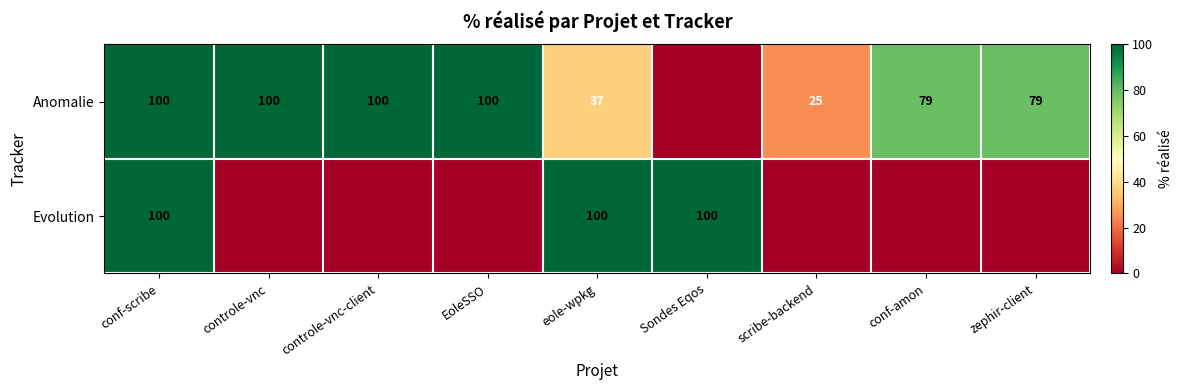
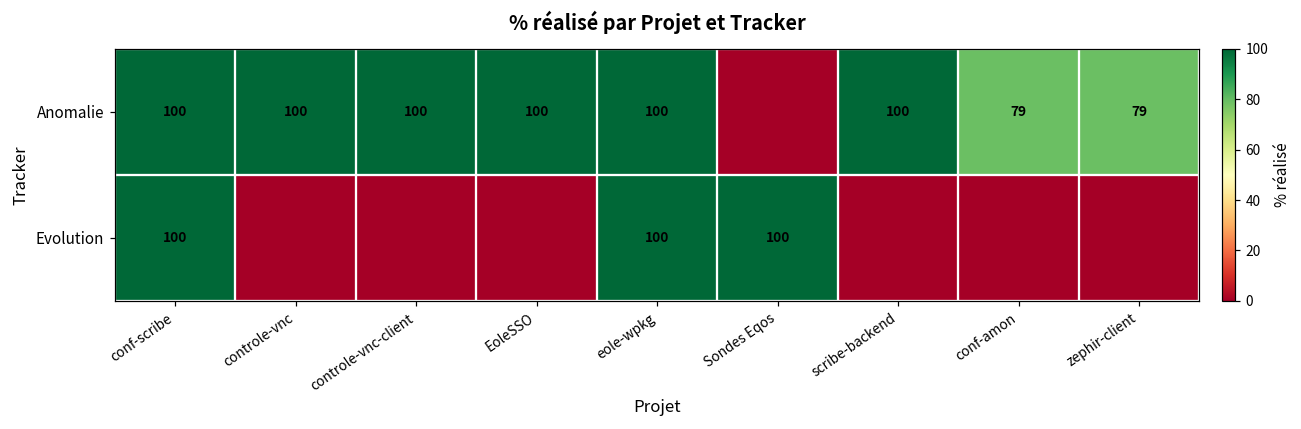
Anomalie, eole-wpkg: 37 -> 100
Anomalie, scribe-backend: 25 -> 100
